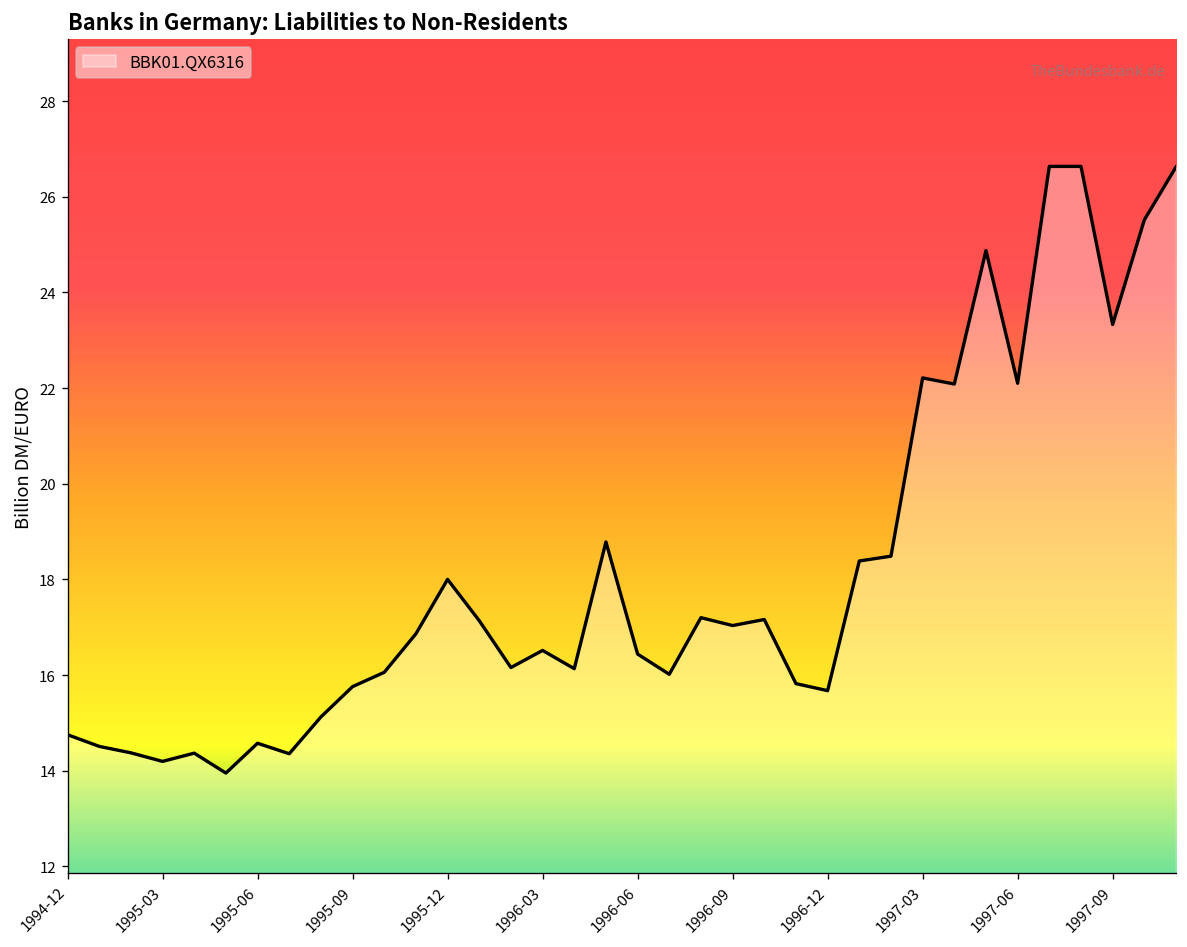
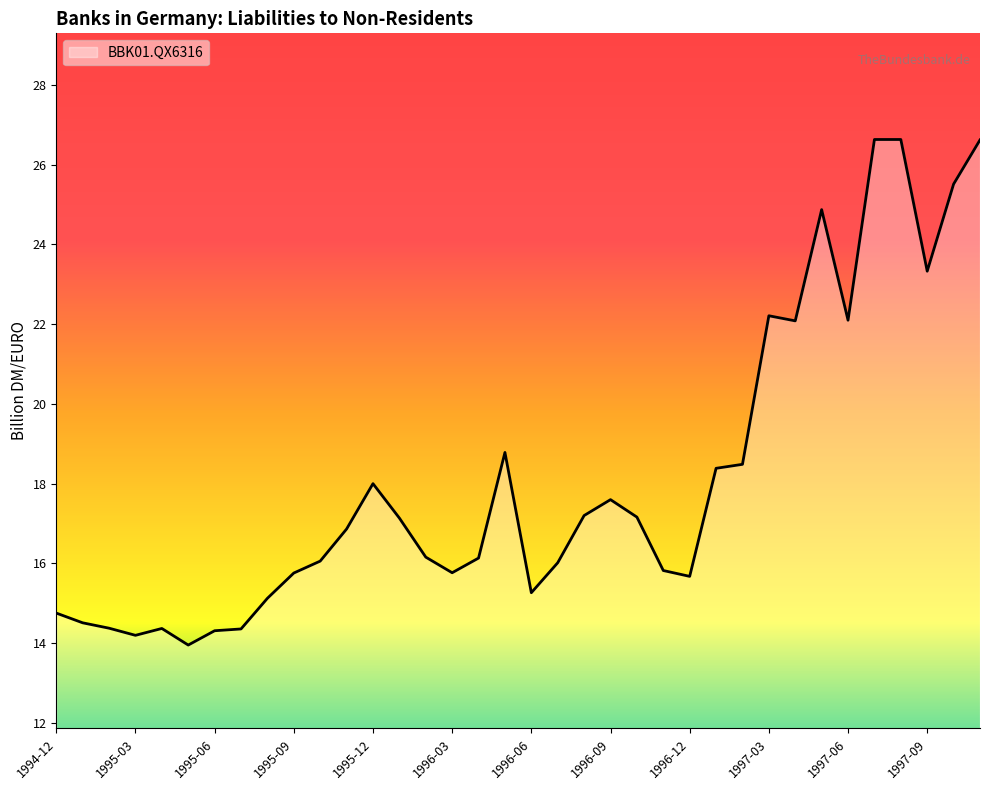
1995-06: 14.6 -> 14.3
1996-03: 16.5 -> 15.8
1996-06: 16.4 -> 15.3
1996-09: 17.0 -> 17.6
